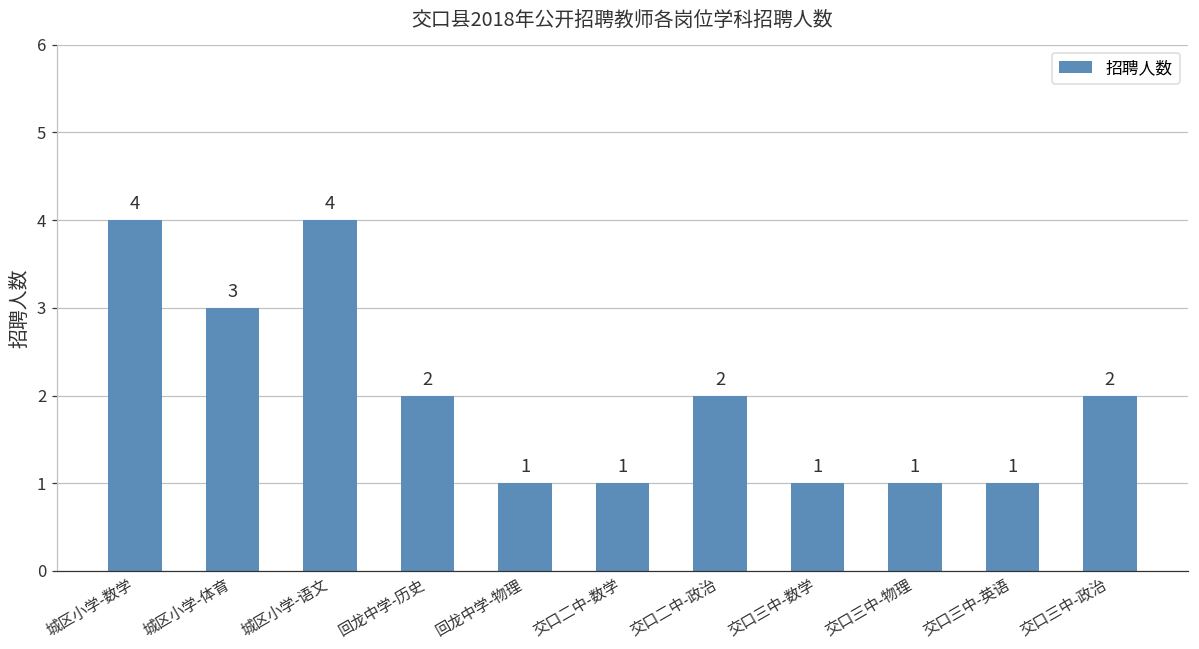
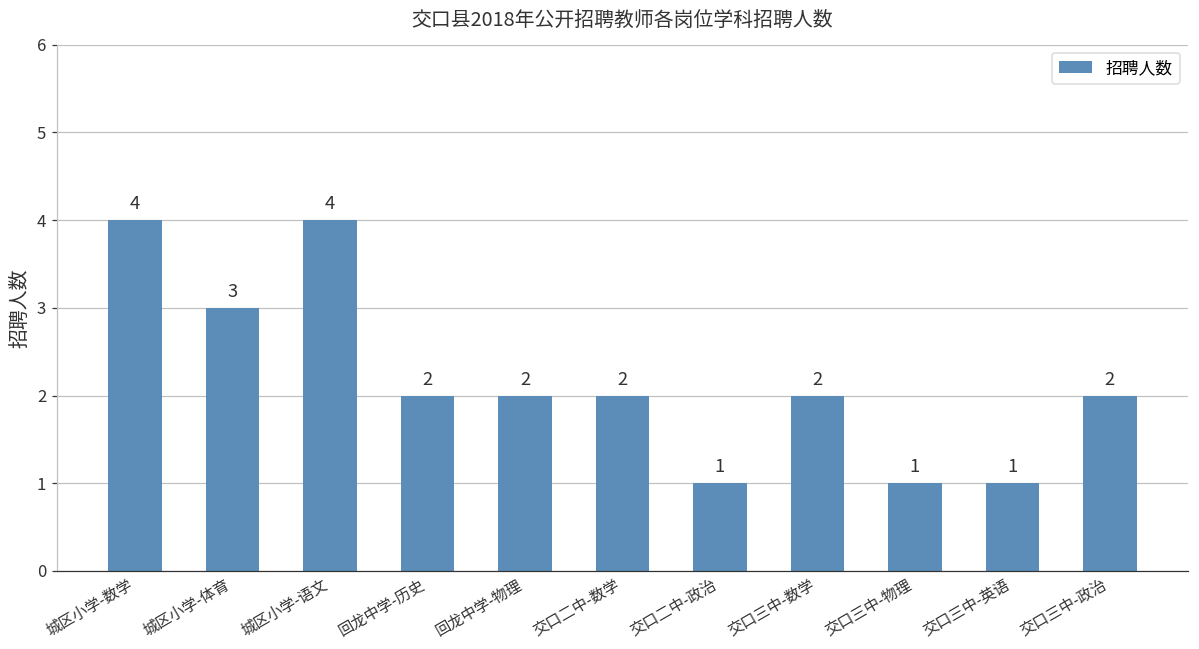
回龙中学-物理: 1 -> 2
交口二中-数学: 1 -> 2
交口二中-政治: 2 -> 1
交口三中-数学: 1 -> 2
